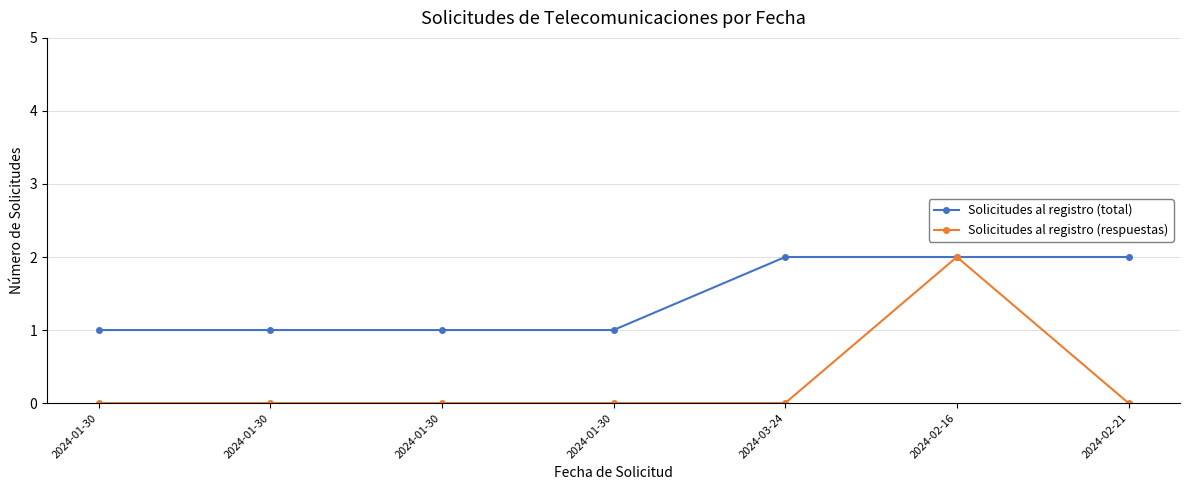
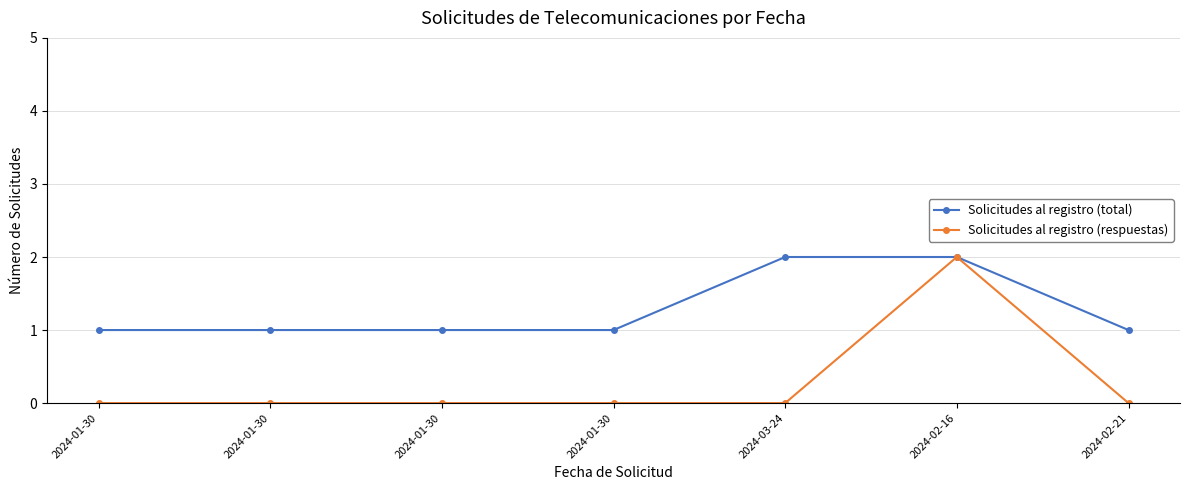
Solicitudes al registro (total), 2024-02-21: 2 -> 1
